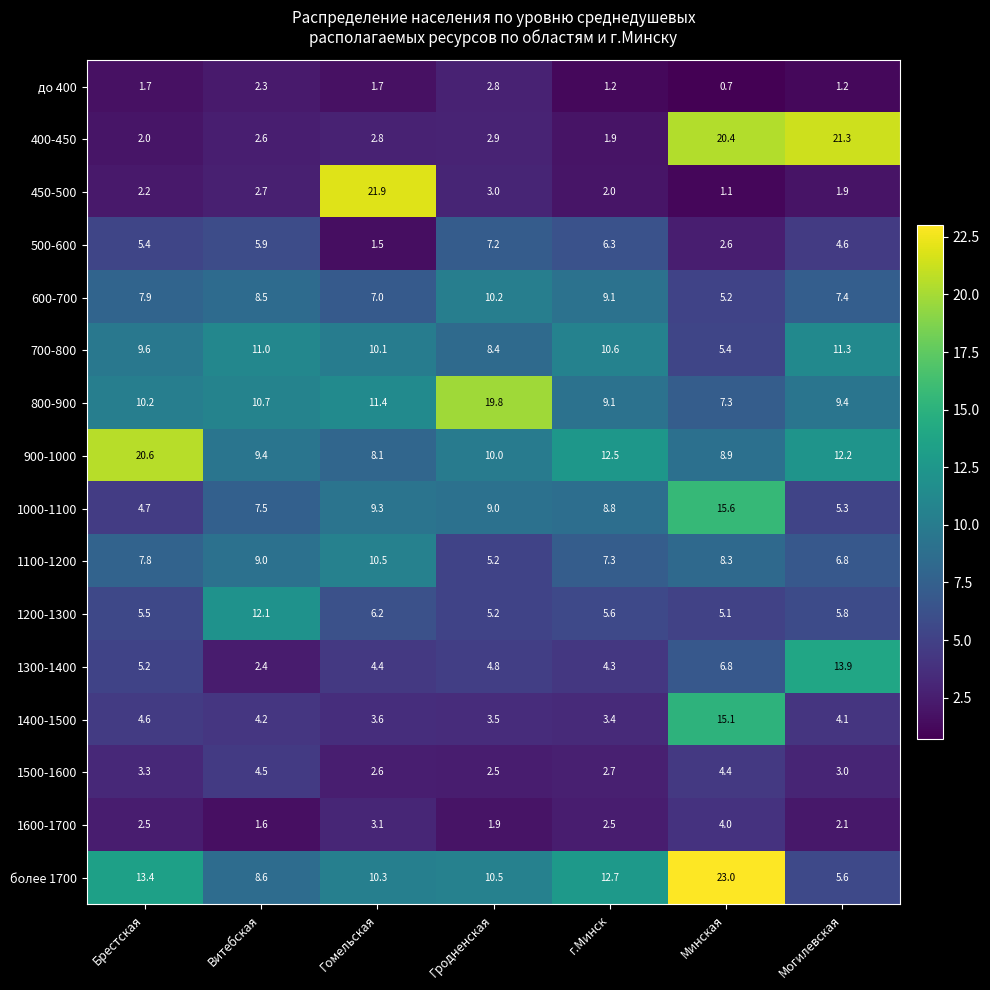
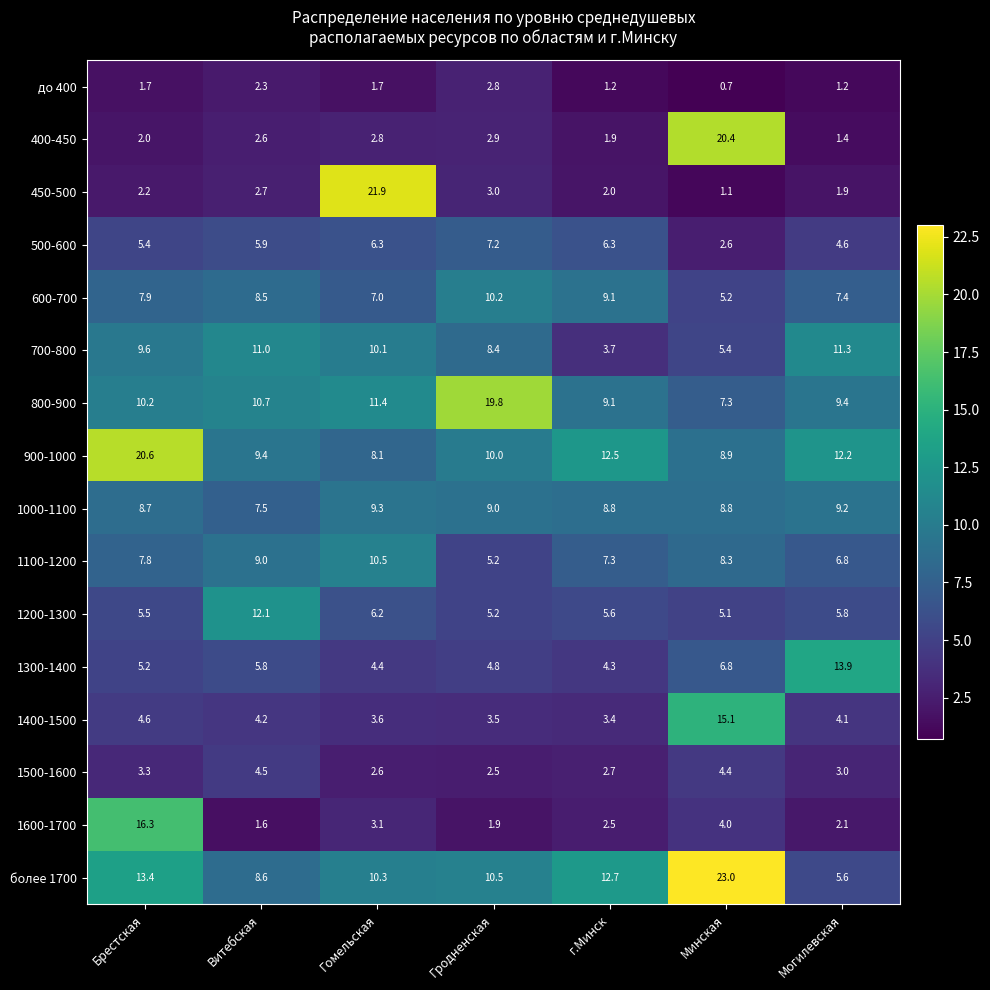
400-450, Могилевская: 21.3 -> 1.4
500-600, Гомельская: 1.5 -> 6.3
700-800, г.Минск: 10.6 -> 3.7
1000-1100, Брестская: 4.7 -> 8.7
1000-1100, Минская: 15.6 -> 8.8
1000-1100, Могилевская: 5.3 -> 9.2
1300-1400, Витебская: 2.4 -> 5.8
1600-1700, Брестская: 2.5 -> 16.3
